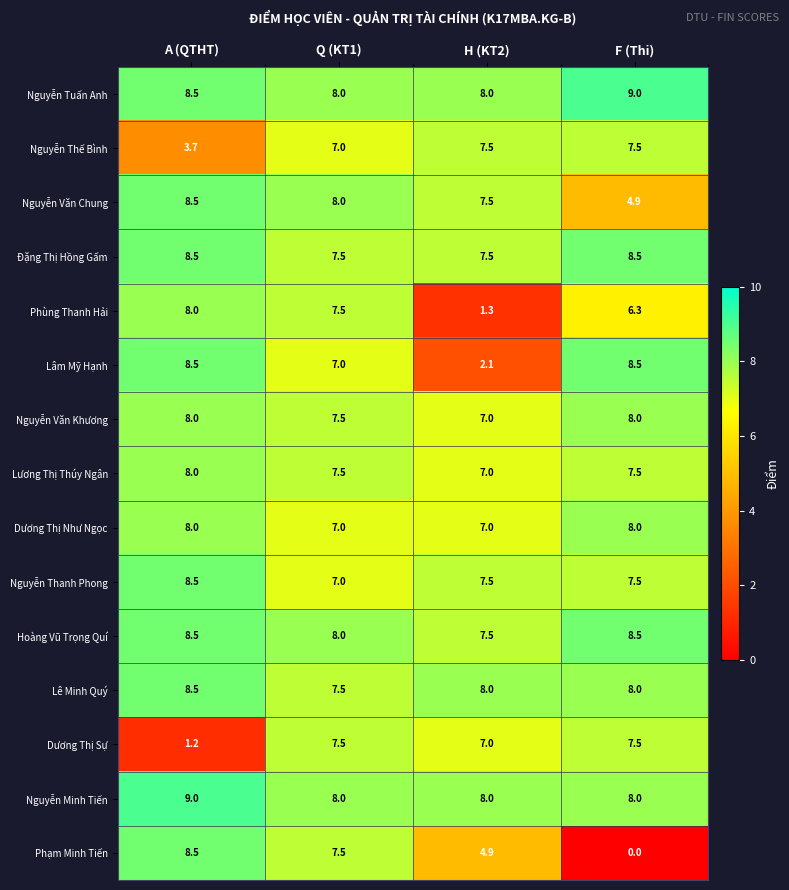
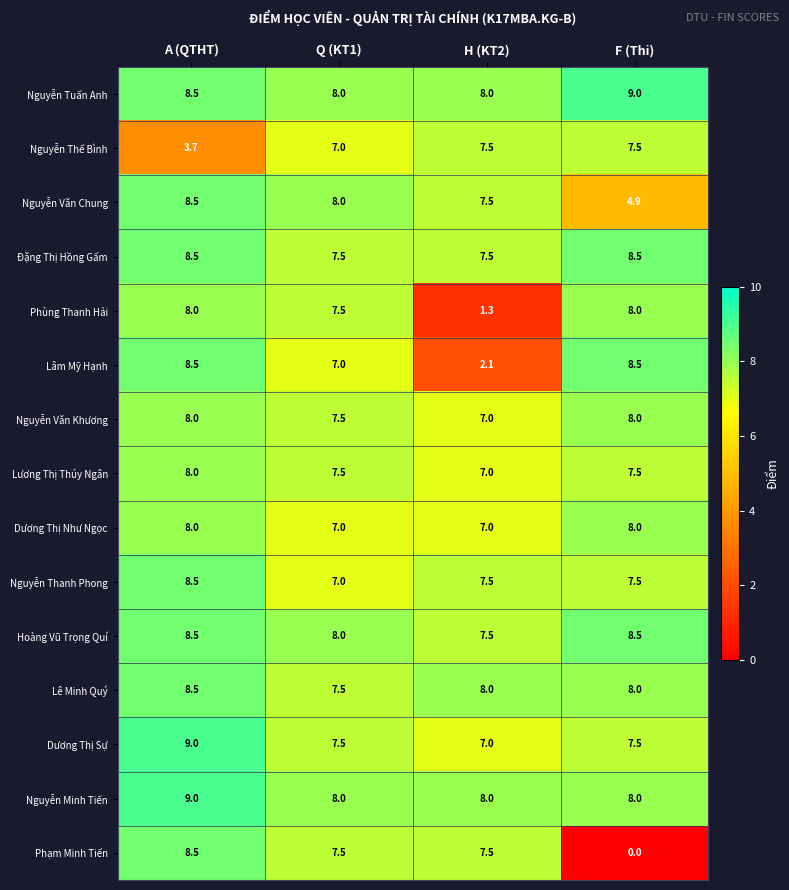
Phùng Thanh Hải, F (Thi): 6.3 -> 8.0
Dương Thị Sự, A (QTHT): 1.2 -> 9.0
Phạm Minh Tiến, H (KT2): 4.9 -> 7.5
